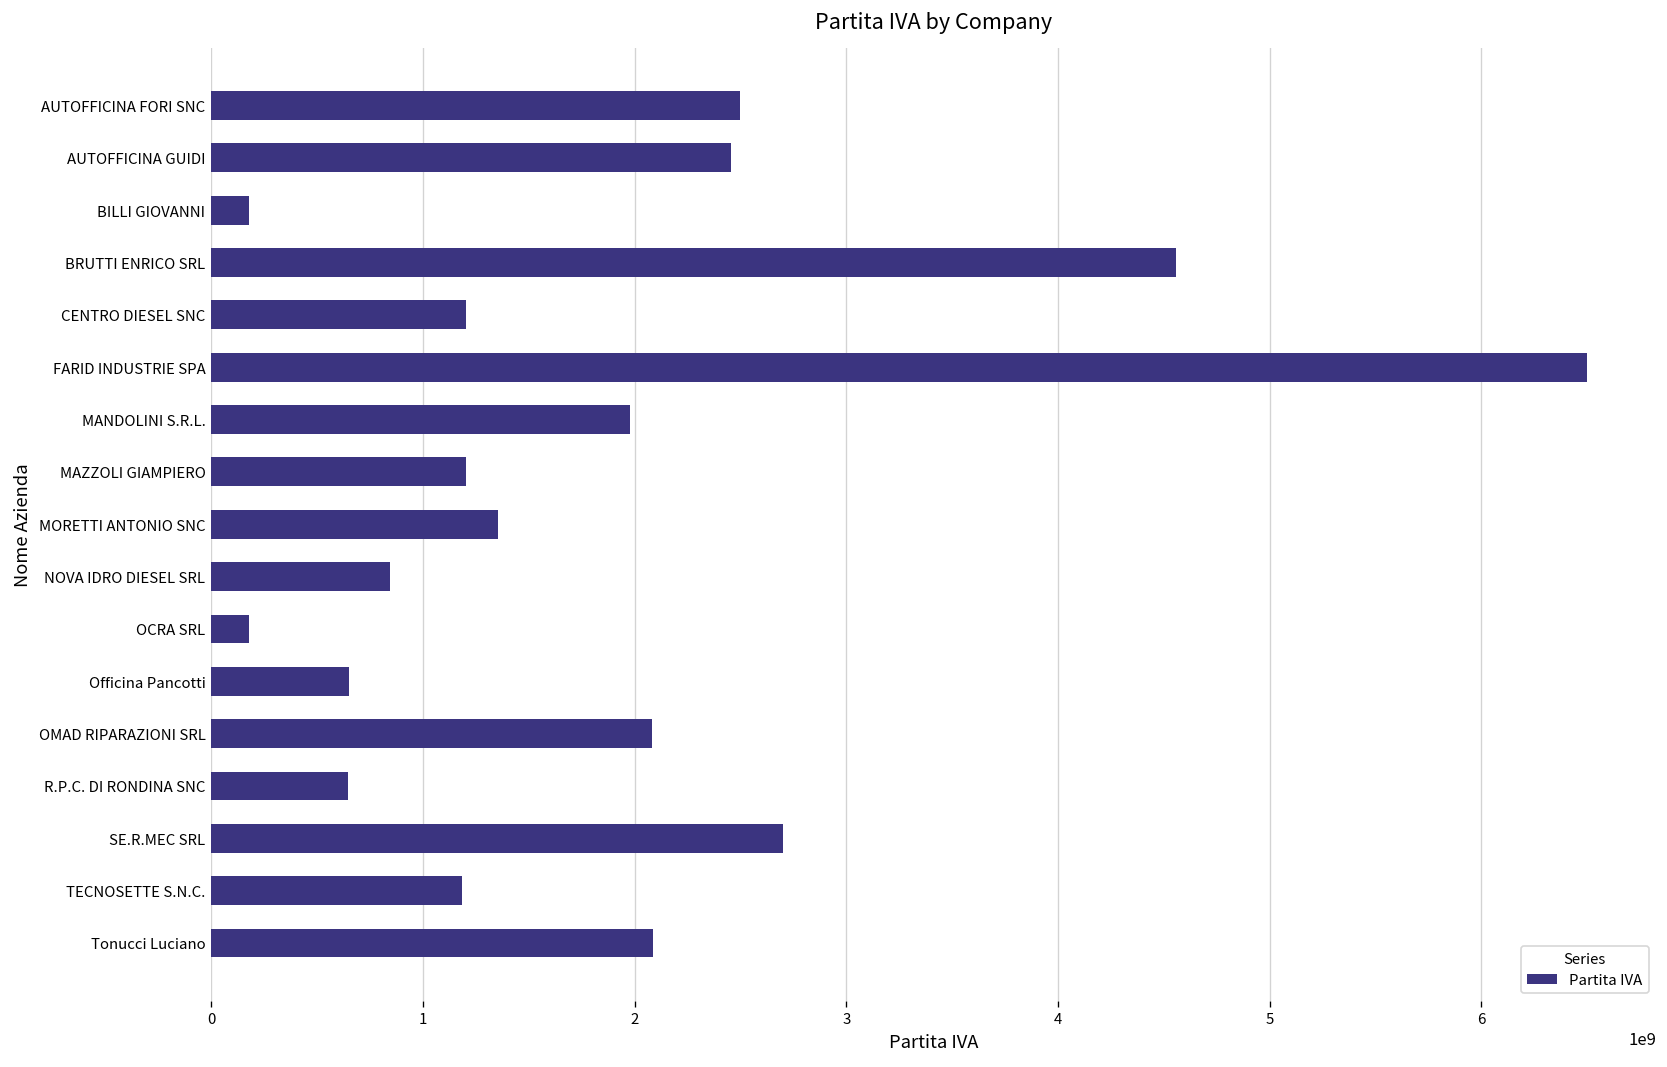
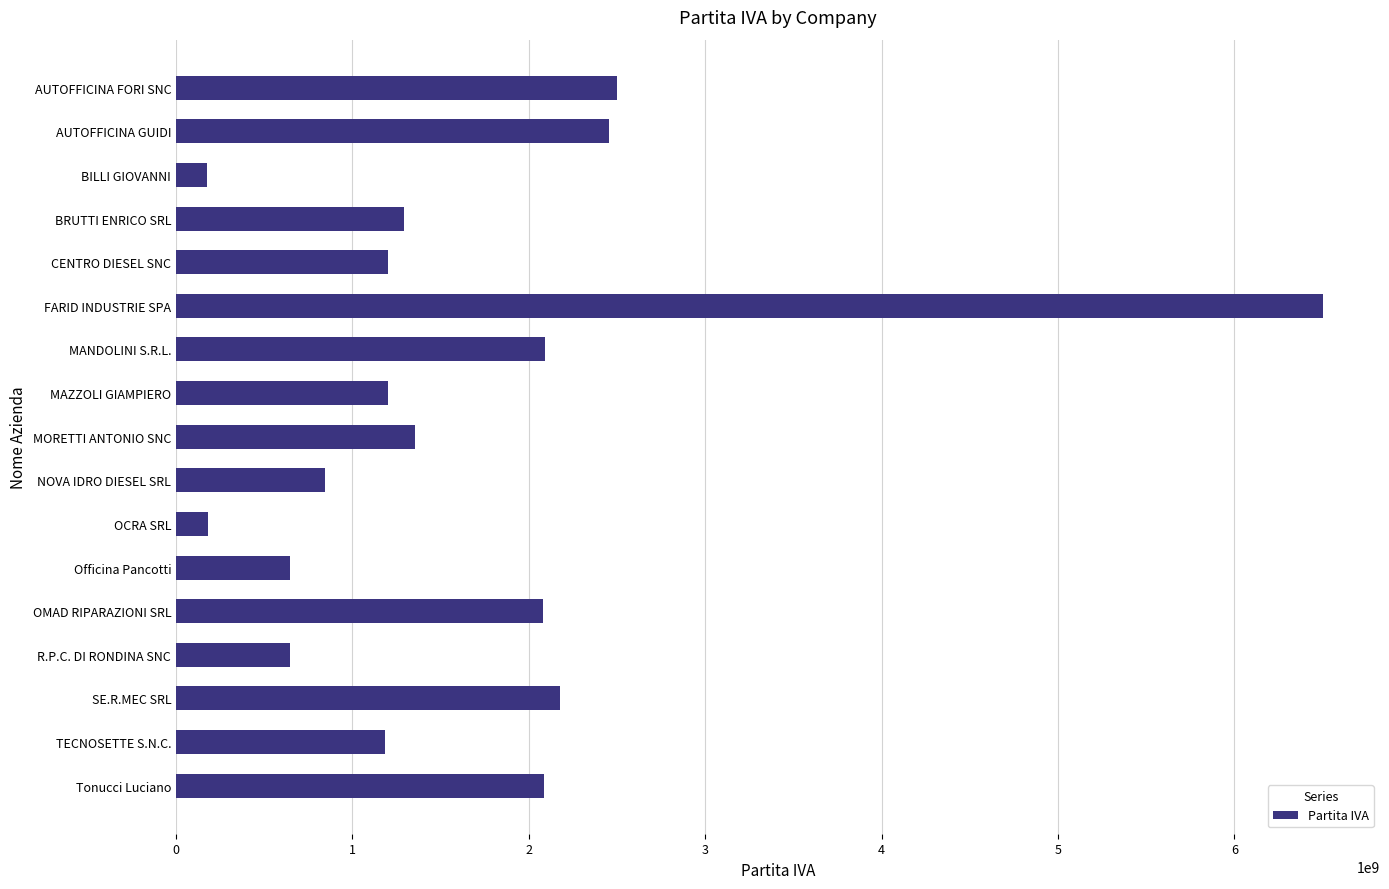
BRUTTI ENRICO SRL: 4560000000 -> 1290000000
MANDOLINI S.R.L.: 1980000000 -> 2090000000
SE.R.MEC SRL: 2700000000 -> 2180000000
